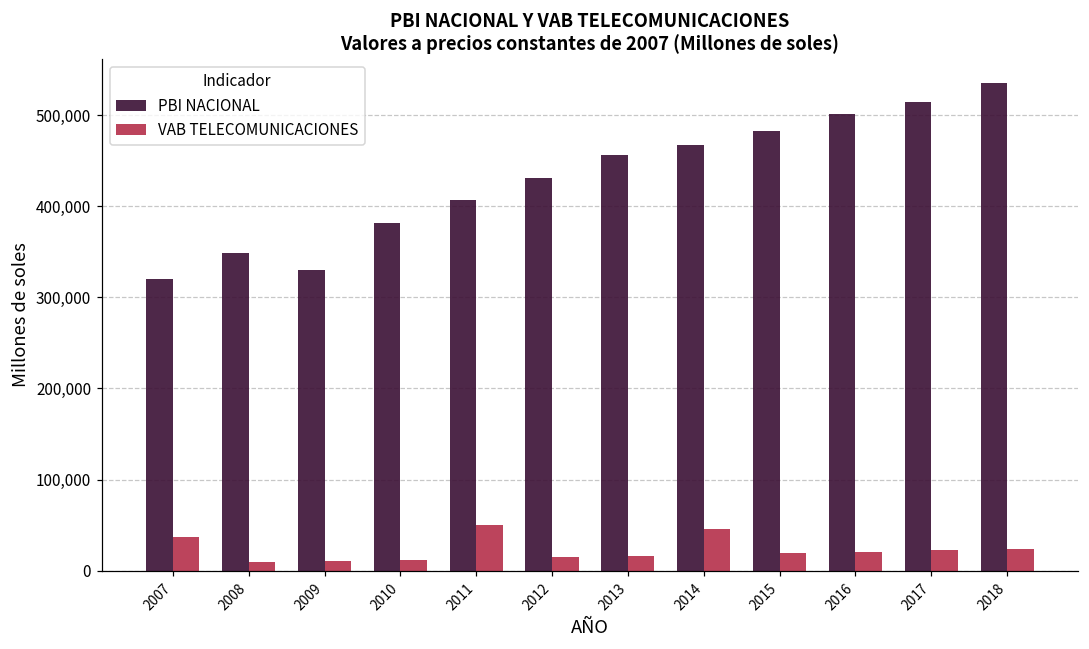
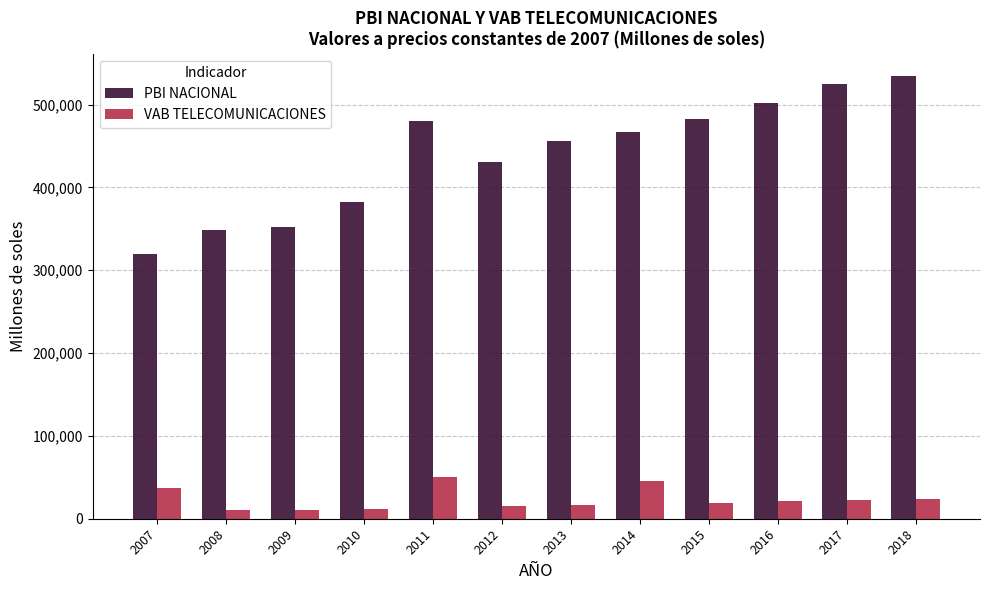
PBI NACIONAL, 2009: 330,000 -> 350,000
PBI NACIONAL, 2011: 410,000 -> 480,000
PBI NACIONAL, 2017: 510,000 -> 520,000
